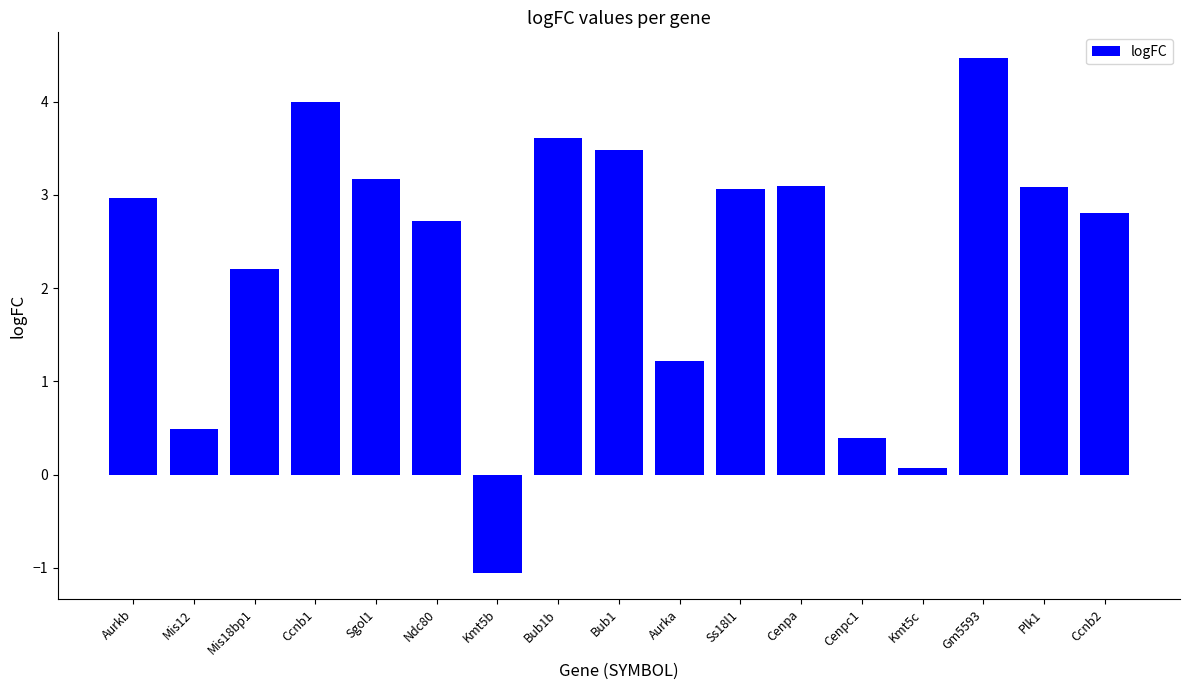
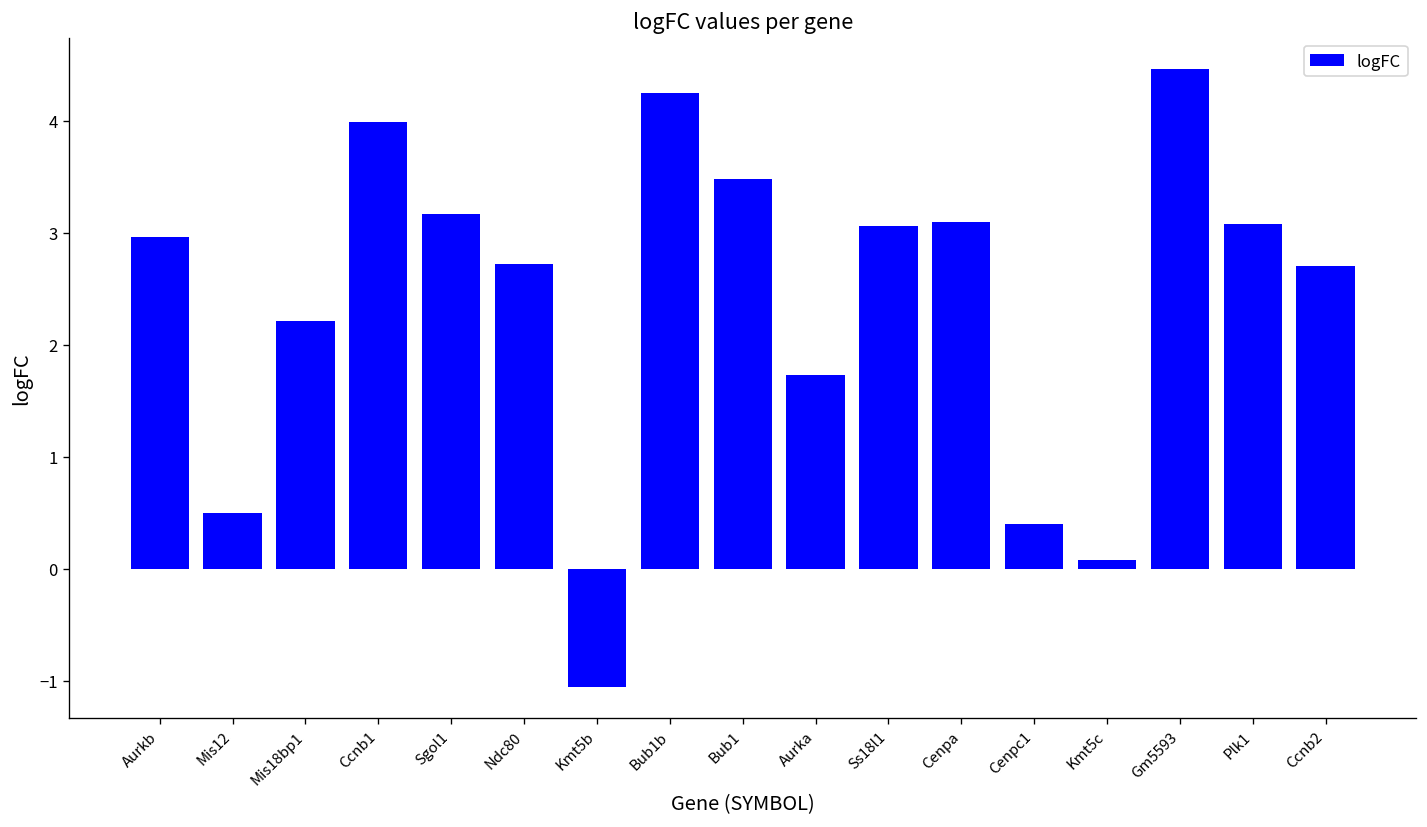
Bub1b: 3.6 -> 4.2
Aurka: 1.2 -> 1.7
Ccnb2: 2.8 -> 2.7
